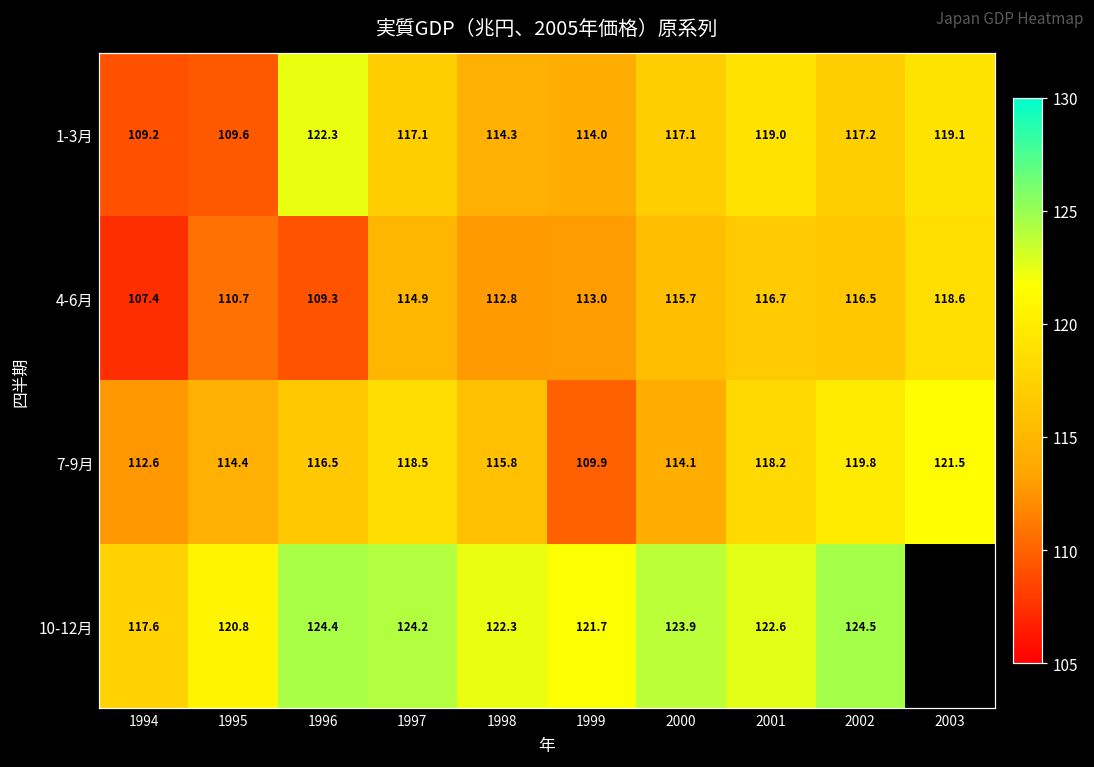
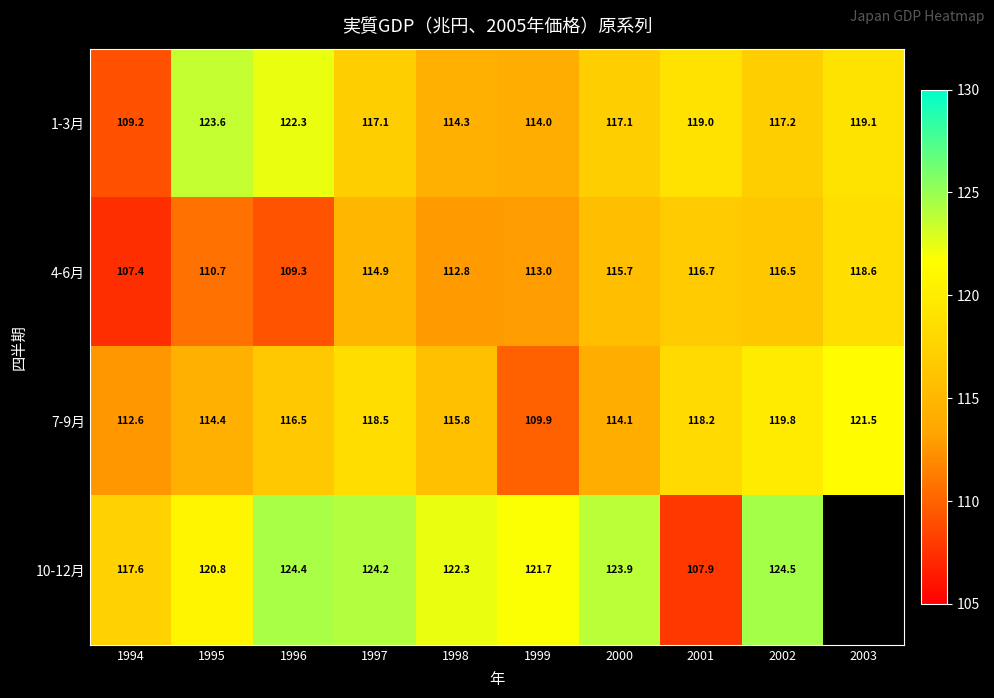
1-3月, 1995: 109.6 -> 123.6
10-12月, 2001: 122.6 -> 107.9
